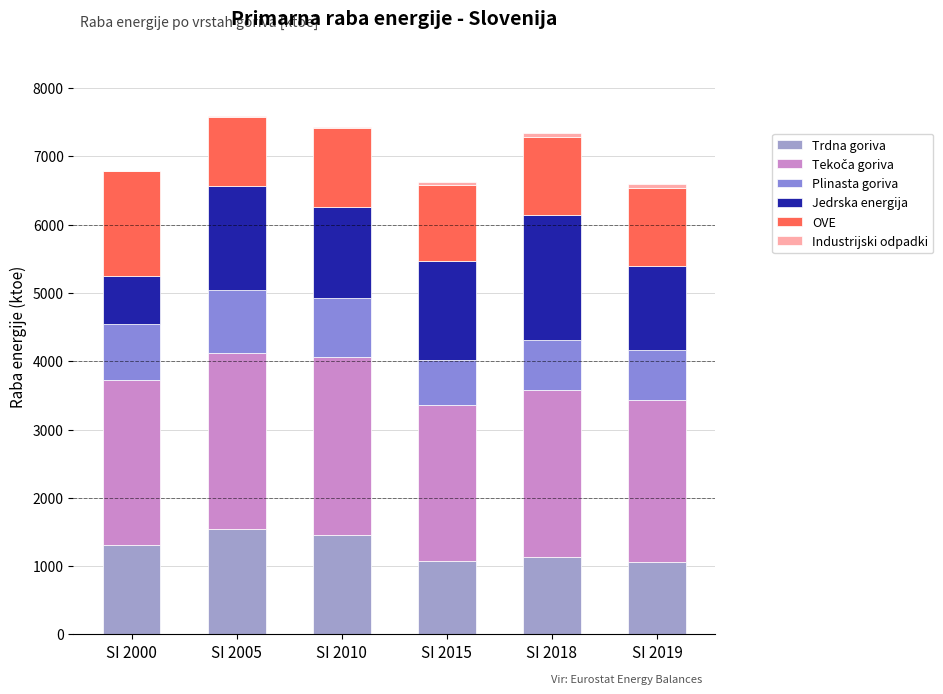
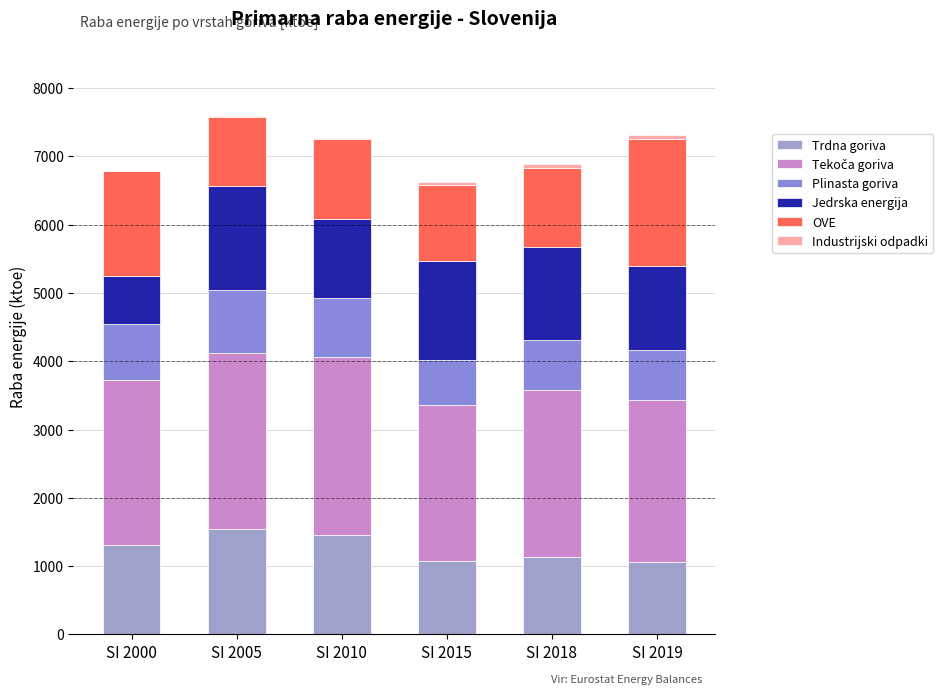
Jedrska energija, SI 2010: 1300 -> 1200
Jedrska energija, SI 2018: 1800 -> 1400
OVE, SI 2019: 1100 -> 1900
